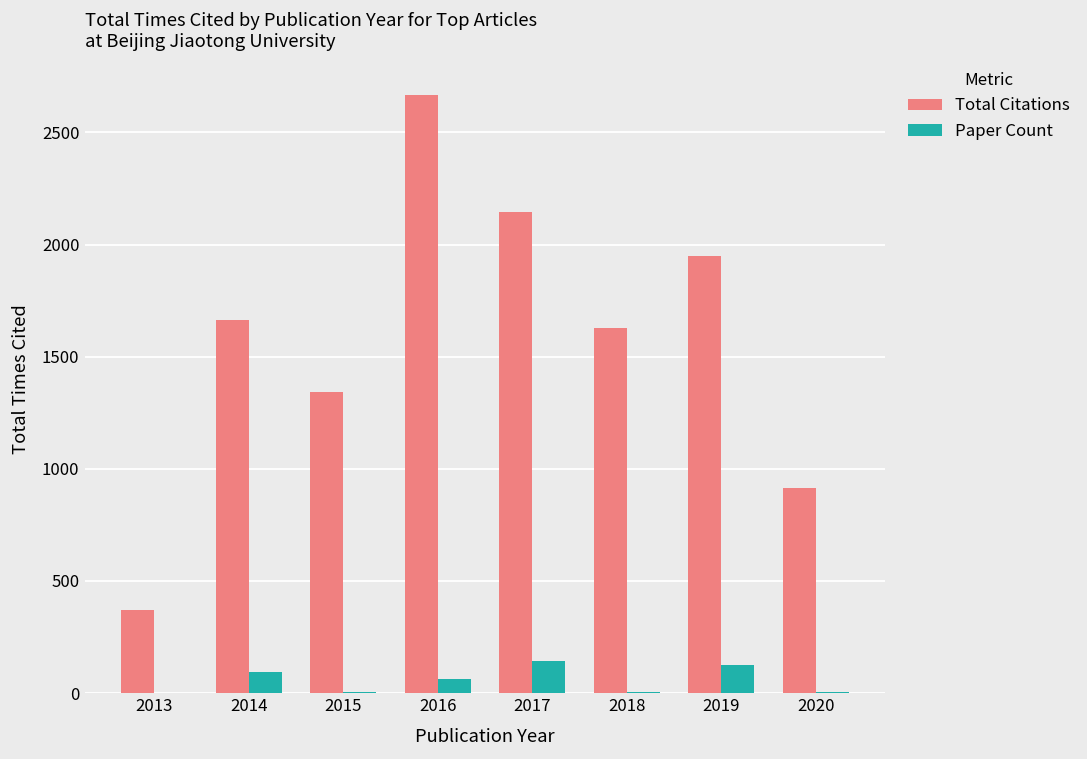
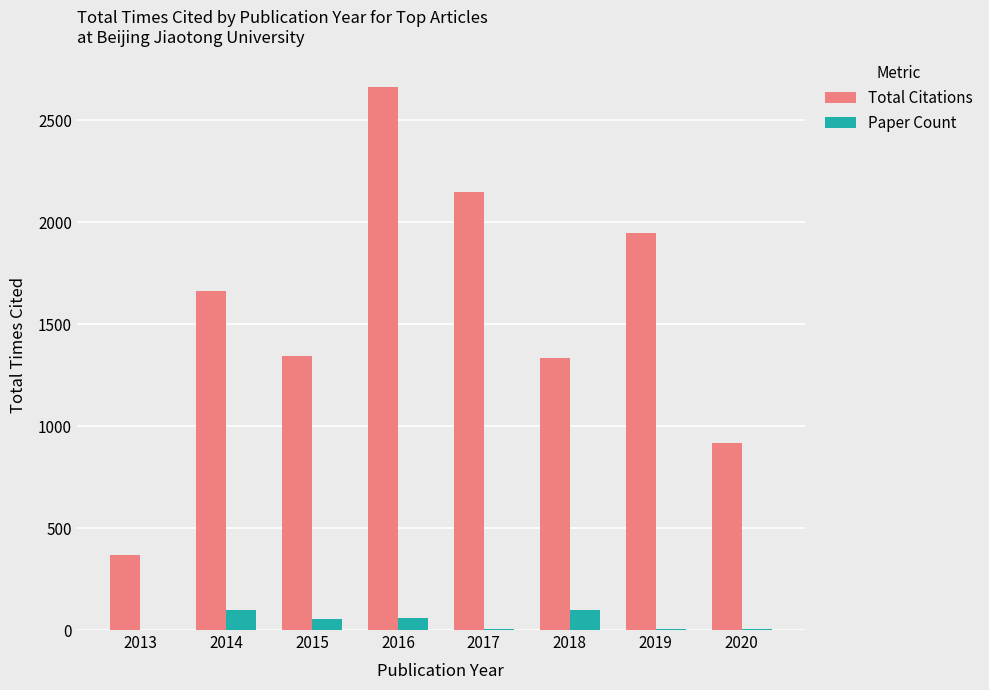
Paper Count, 2015: 0 -> 50
Paper Count, 2017: 140 -> 10
Total Citations, 2018: 1630 -> 1340
Paper Count, 2018: 0 -> 100
Paper Count, 2019: 130 -> 10
